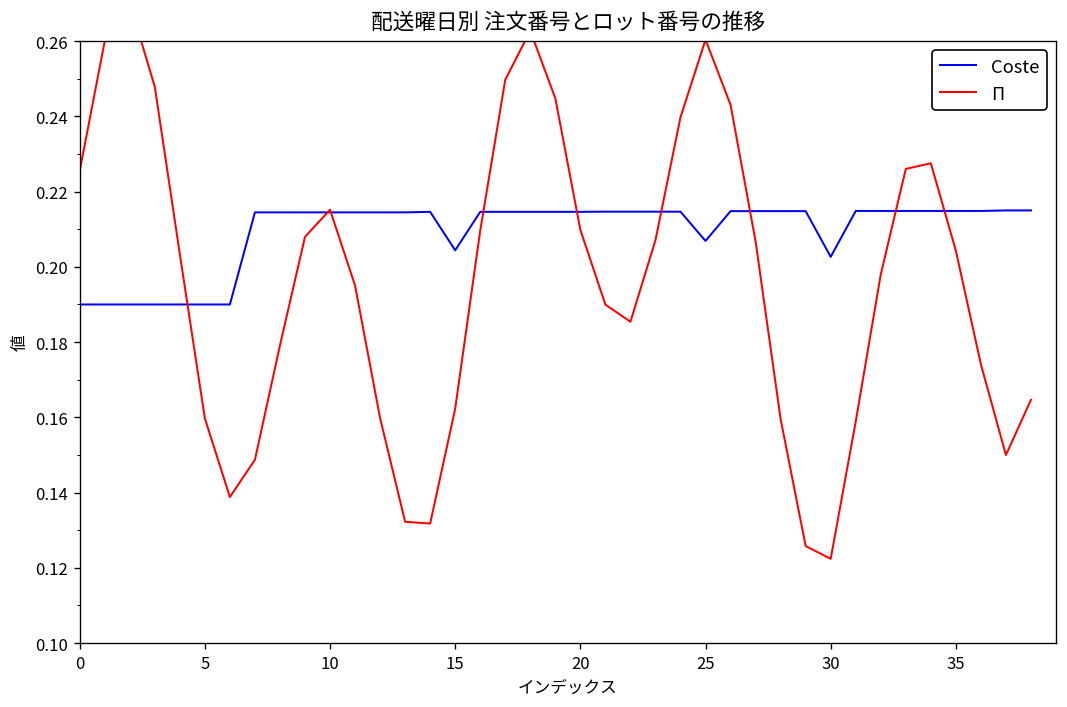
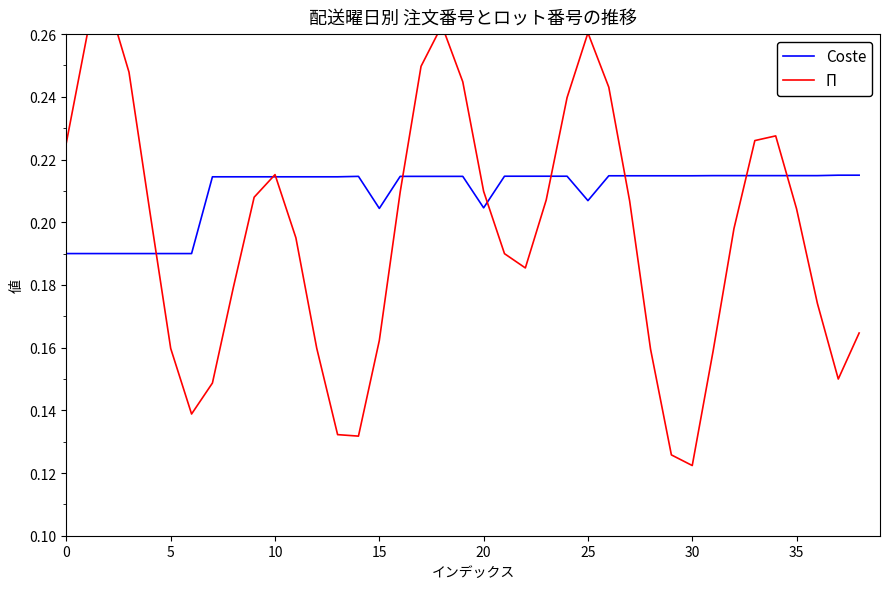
Coste, 20: 0.215 -> 0.205
Coste, 30: 0.203 -> 0.215
